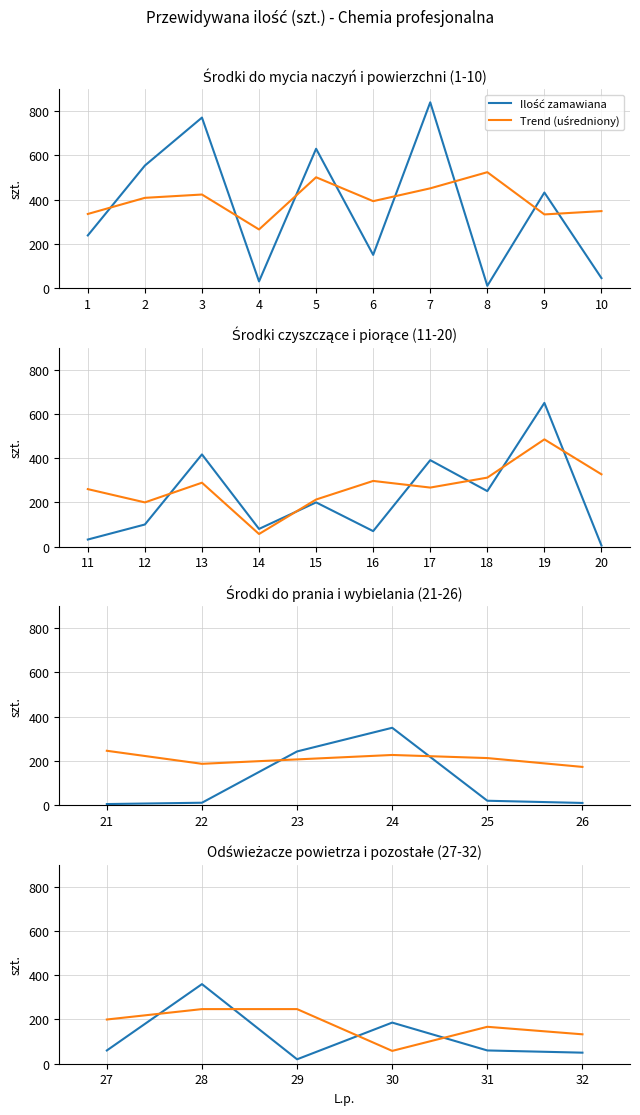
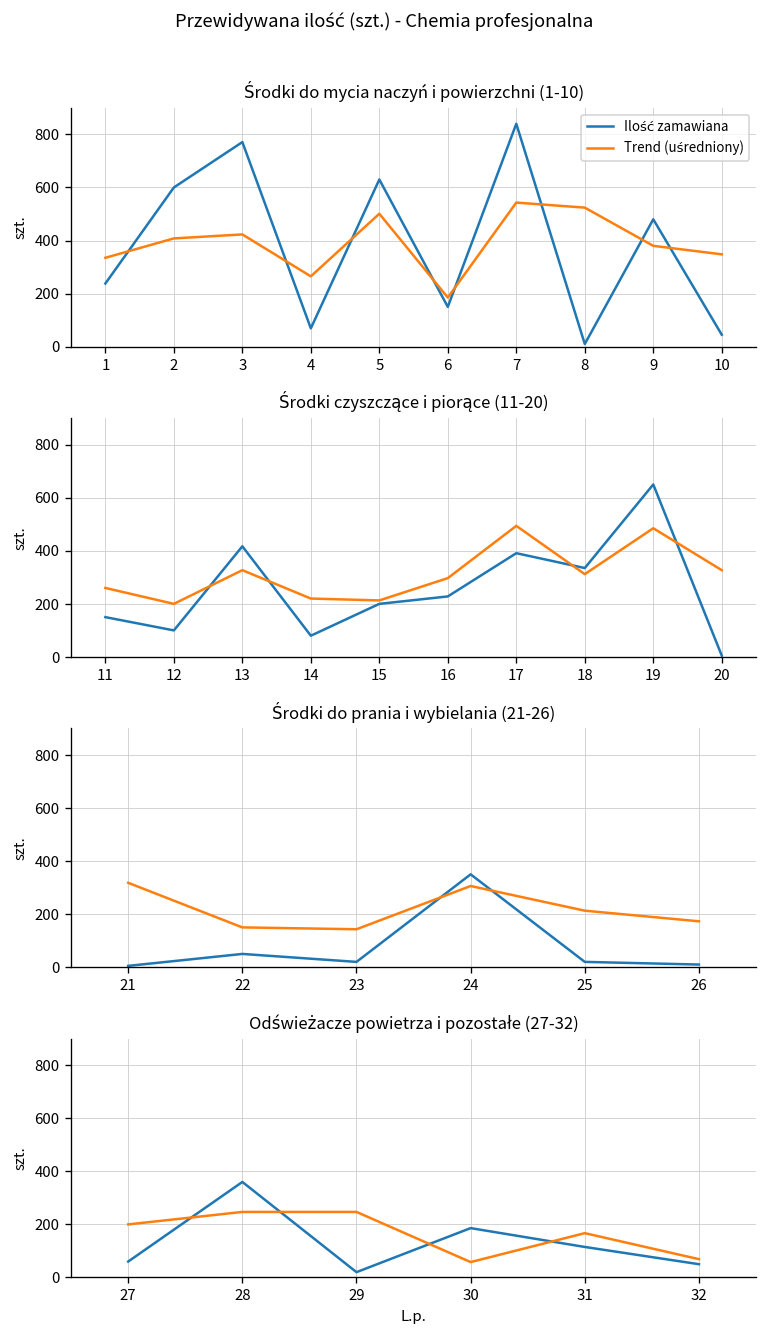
Środki do mycia naczyń i powierzchni (1-10), Ilość zamawiana, 2: 550 -> 600
Środki do mycia naczyń i powierzchni (1-10), Ilość zamawiana, 4: 30 -> 70
Środki do mycia naczyń i powierzchni (1-10), Trend (uśredniony), 6: 390 -> 190
Środki do mycia naczyń i powierzchni (1-10), Trend (uśredniony), 7: 450 -> 540
Środki do mycia naczyń i powierzchni (1-10), Ilość zamawiana, 9: 430 -> 480
Środki do mycia naczyń i powierzchni (1-10), Trend (uśredniony), 9: 330 -> 380
Środki czyszczące i piorące (11-20), Ilość zamawiana, 11: 30 -> 150
Środki czyszczące i piorące (11-20), Trend (uśredniony), 13: 290 -> 330
Środki czyszczące i piorące (11-20), Trend (uśredniony), 14: 60 -> 220
Środki czyszczące i piorące (11-20), Ilość zamawiana, 16: 70 -> 230
Środki czyszczące i piorące (11-20), Trend (uśredniony), 17: 270 -> 490
Środki czyszczące i piorące (11-20), Ilość zamawiana, 18: 250 -> 340
Środki do prania i wybielania (21-26), Trend (uśredniony), 21: 250 -> 320
Środki do prania i wybielania (21-26), Ilość zamawiana, 22: 10 -> 50
Środki do prania i wybielania (21-26), Trend (uśredniony), 22: 190 -> 150
Środki do prania i wybielania (21-26), Ilość zamawiana, 23: 240 -> 20
Środki do prania i wybielania (21-26), Trend (uśredniony), 23: 210 -> 140
Środki do prania i wybielania (21-26), Trend (uśredniony), 24: 230 -> 310
Odświeżacze powietrza i pozostałe (27-32), Ilość zamawiana, 31: 60 -> 120
Odświeżacze powietrza i pozostałe (27-32), Trend (uśredniony), 32: 130 -> 70
